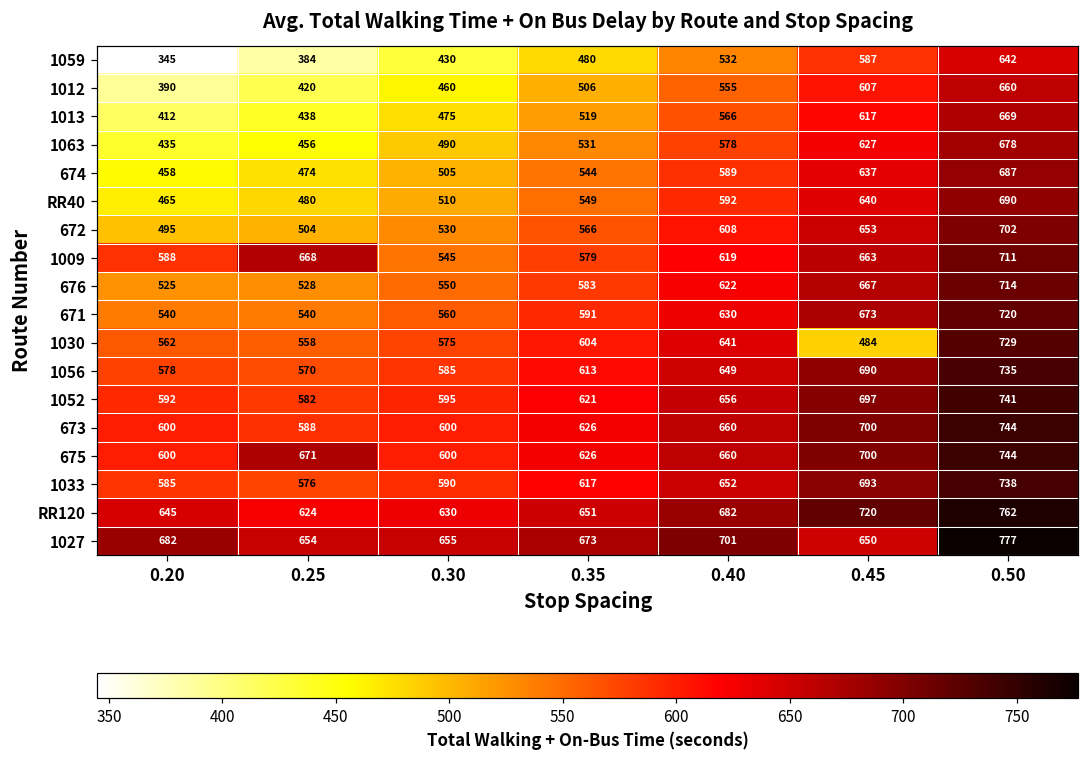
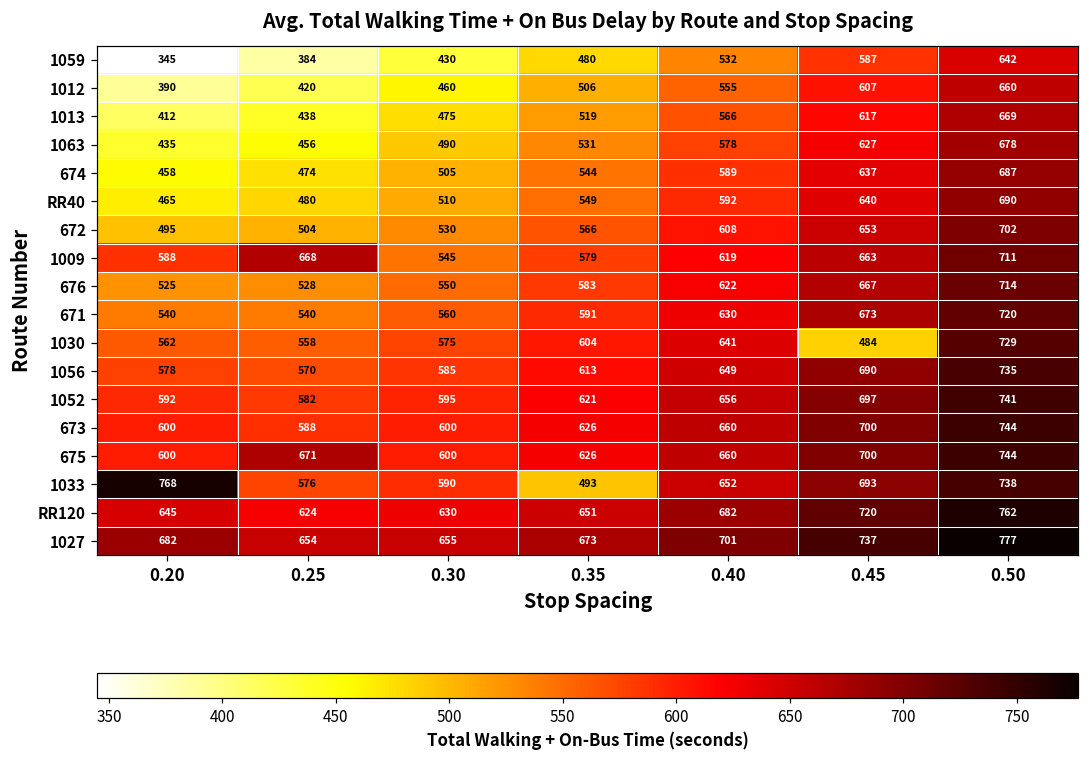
1033, 0.20: 585 -> 768
1033, 0.35: 617 -> 493
1027, 0.45: 650 -> 737
